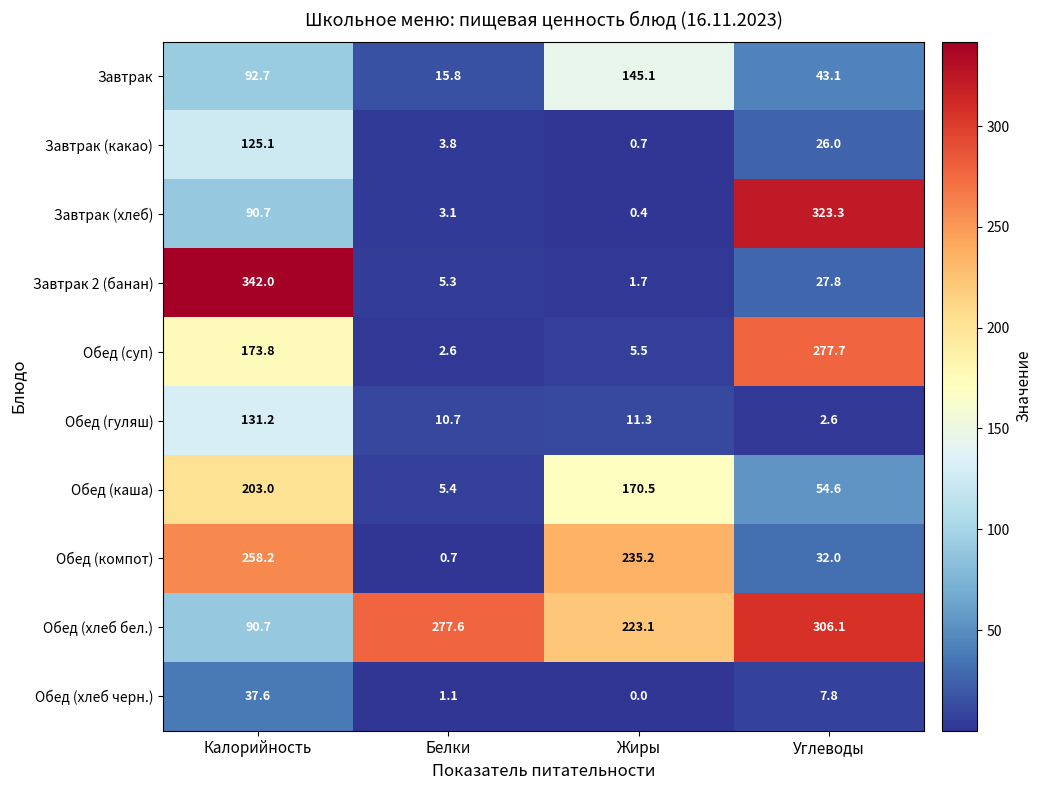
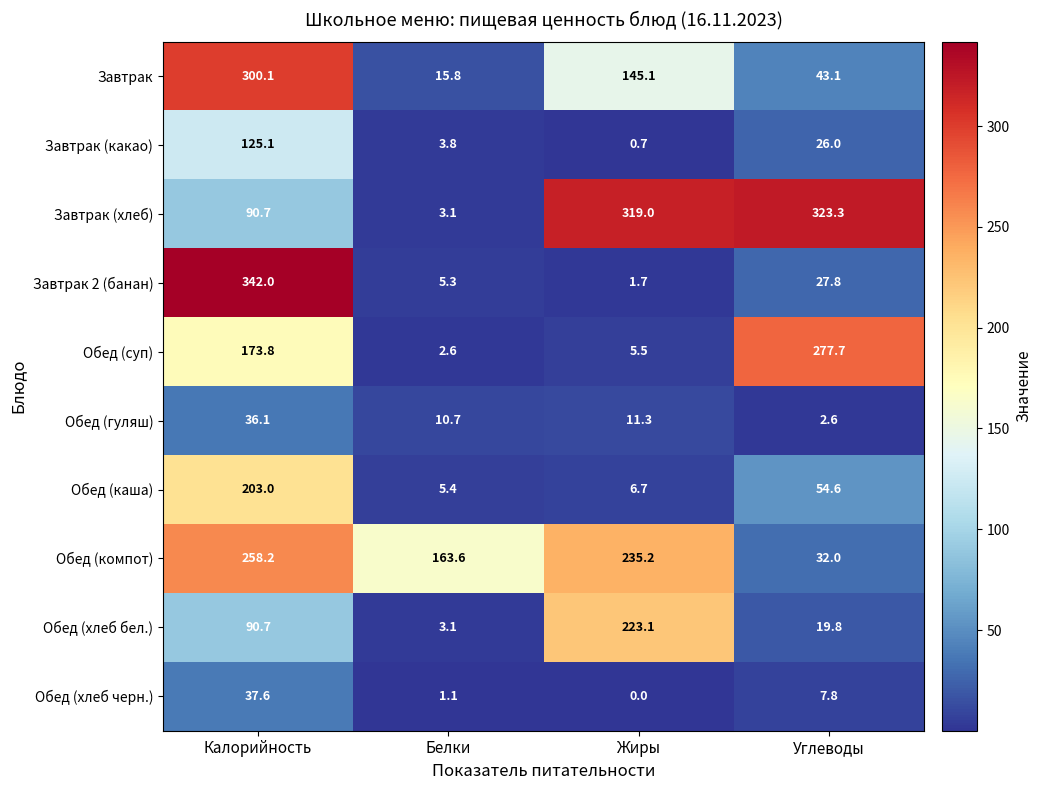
Завтрак, Калорийность: 92.7 -> 300.1
Завтрак (хлеб), Жиры: 0.4 -> 319.0
Обед (гуляш), Калорийность: 131.2 -> 36.1
Обед (каша), Жиры: 170.5 -> 6.7
Обед (компот), Белки: 0.7 -> 163.6
Обед (хлеб бел.), Белки: 277.6 -> 3.1
Обед (хлеб бел.), Углеводы: 306.1 -> 19.8
